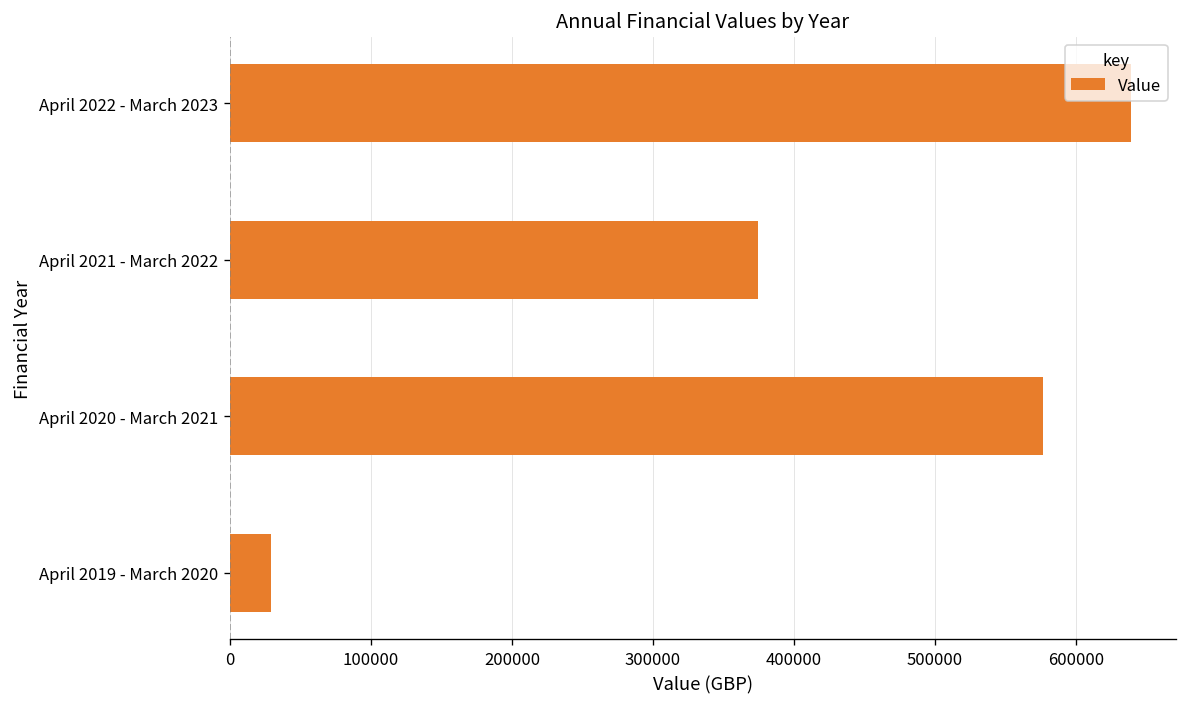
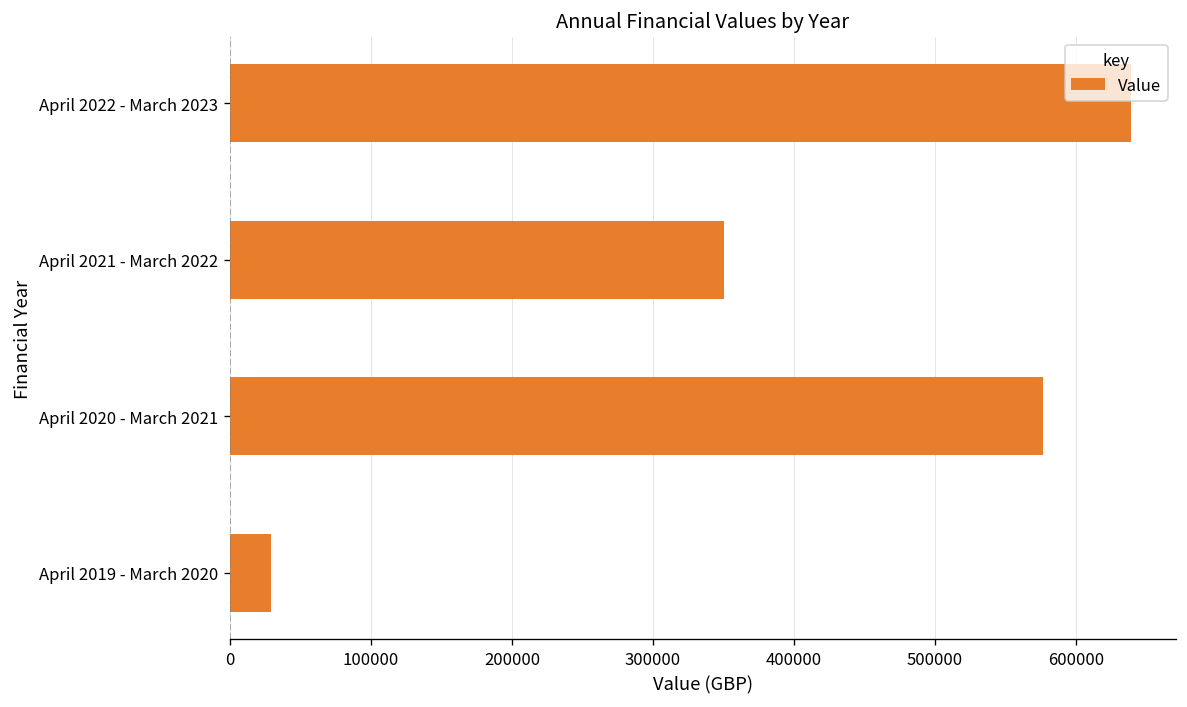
April 2021 - March 2022: 374000 -> 351000
